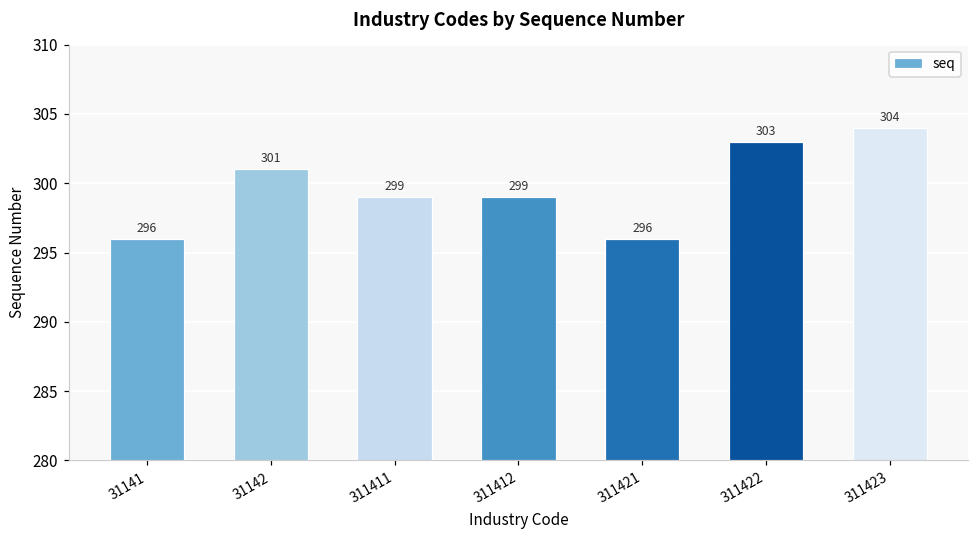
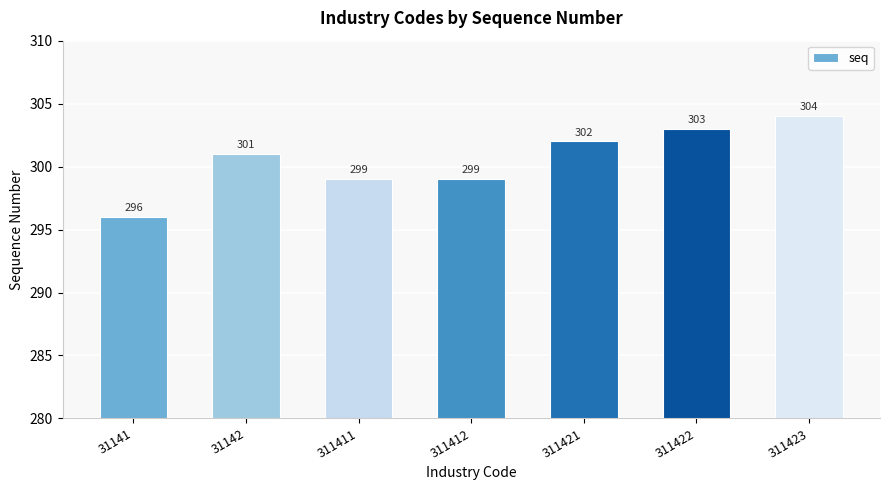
311421: 296 -> 302
